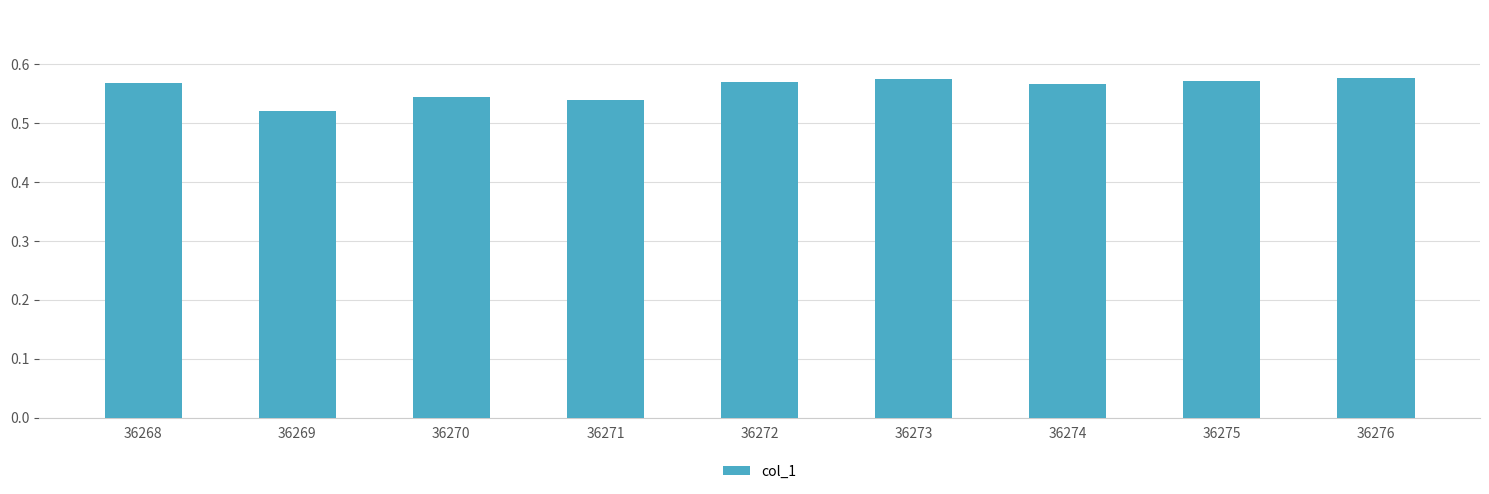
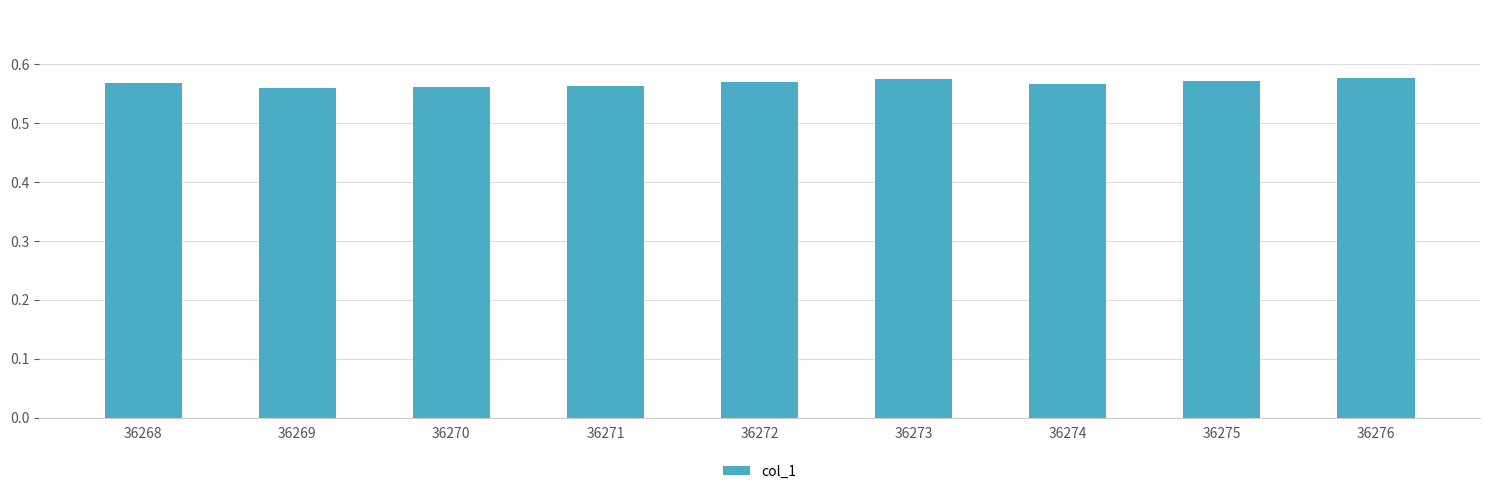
36269: 0.52 -> 0.56
36270: 0.54 -> 0.56
36271: 0.54 -> 0.56
